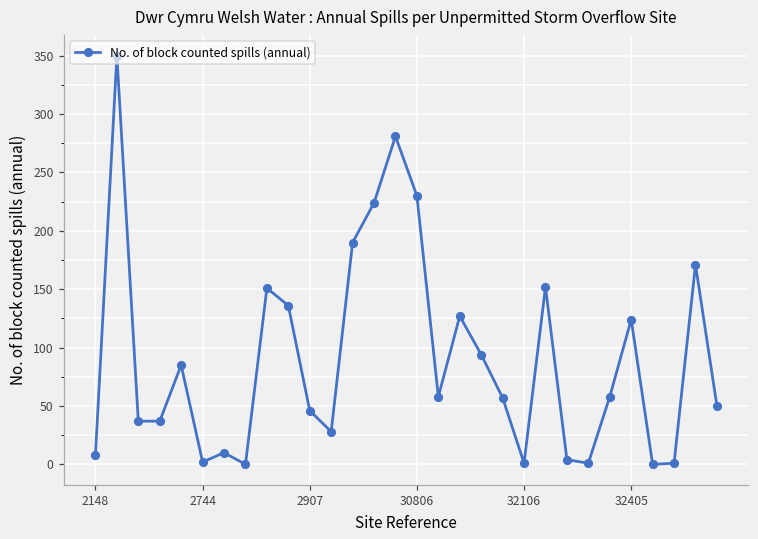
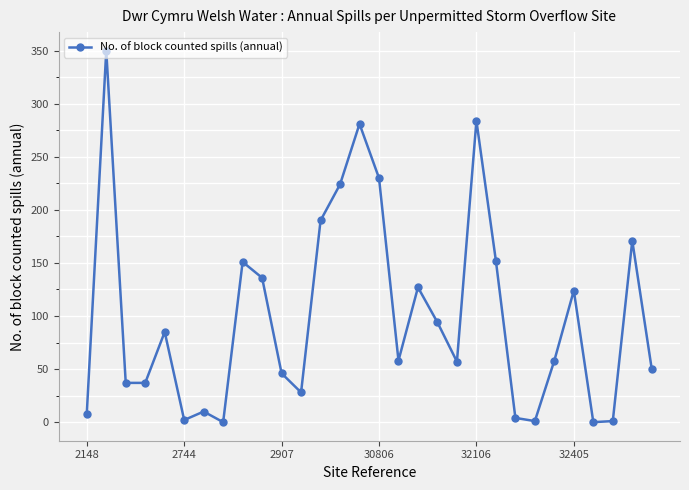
32106: 1 -> 284
